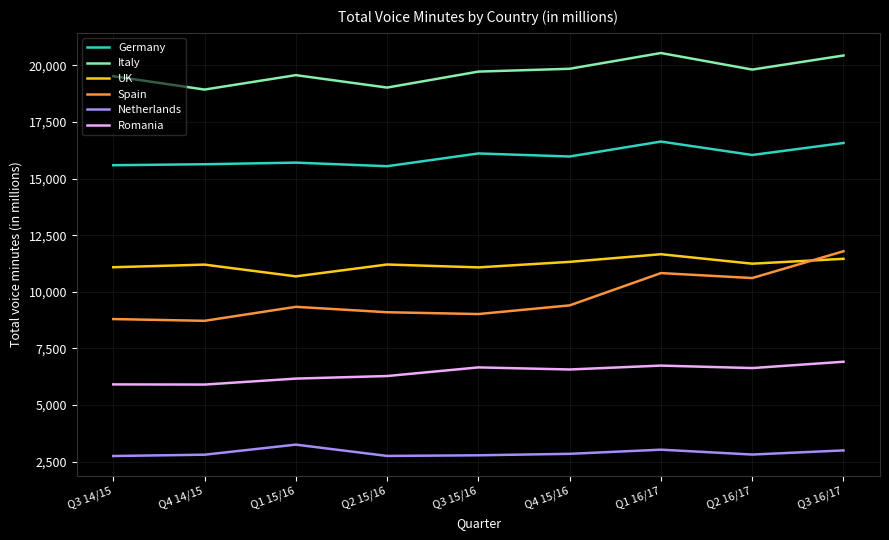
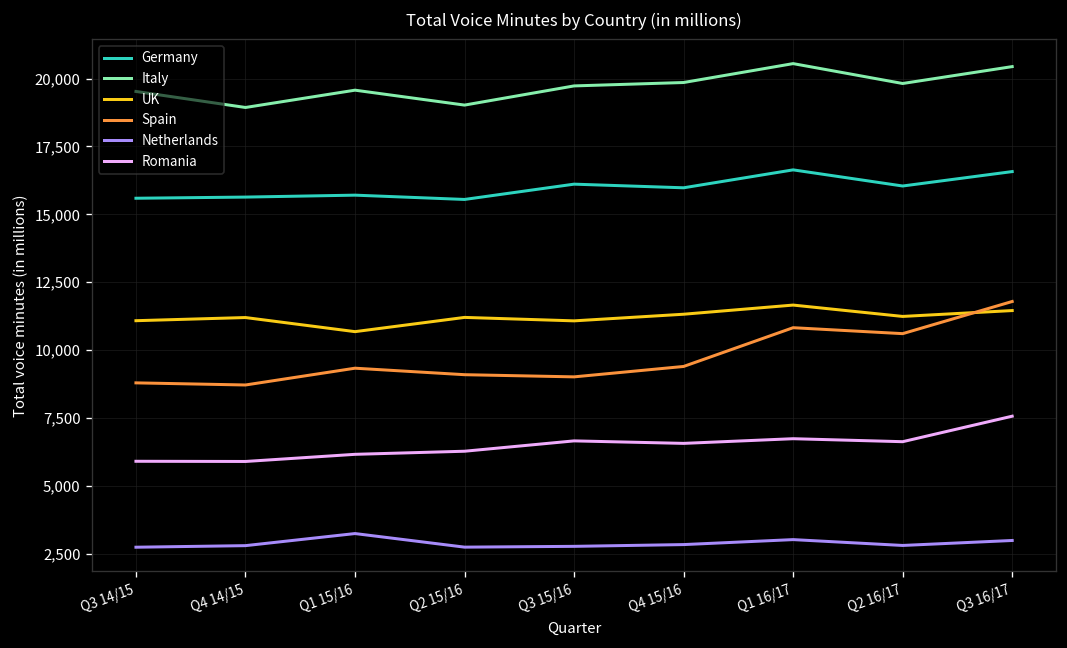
Romania, Q3 16/17: 6,900 -> 7,600
